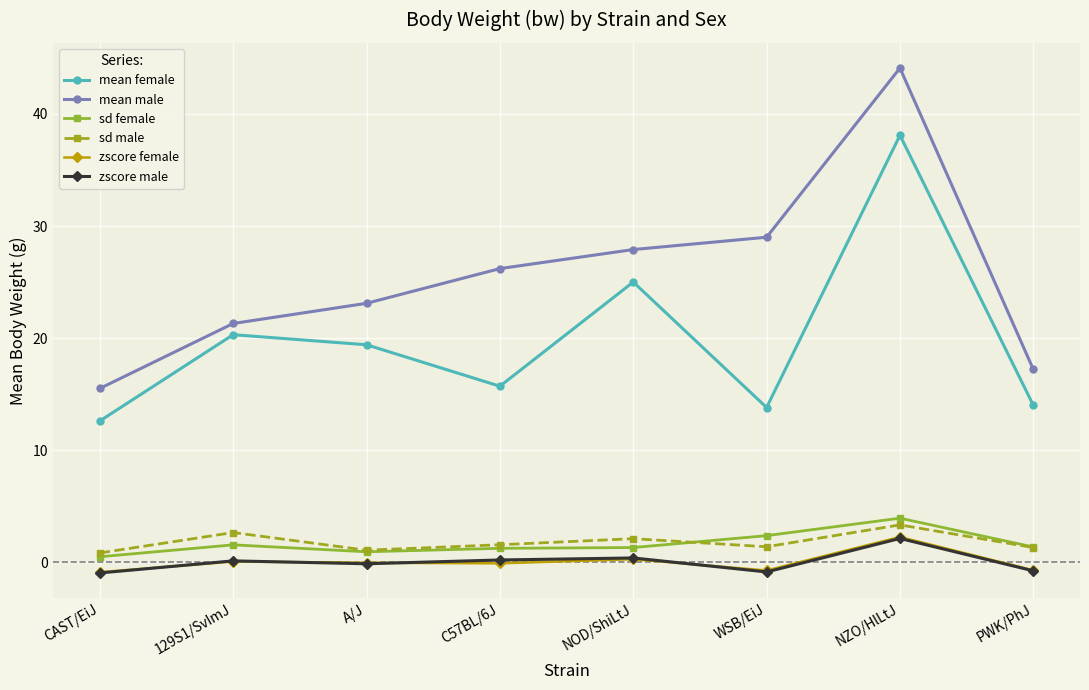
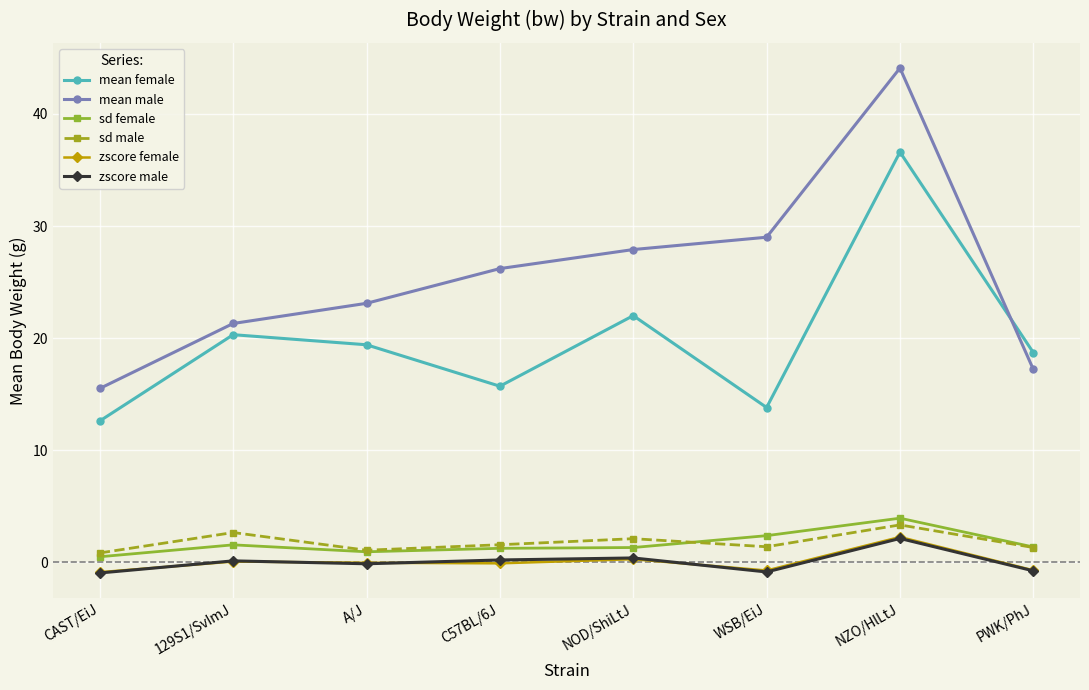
mean female, NOD/ShiLtJ: 25 -> 22
mean female, NZO/HlLtJ: 38.1 -> 36.6
mean female, PWK/PhJ: 14.0 -> 18.7
